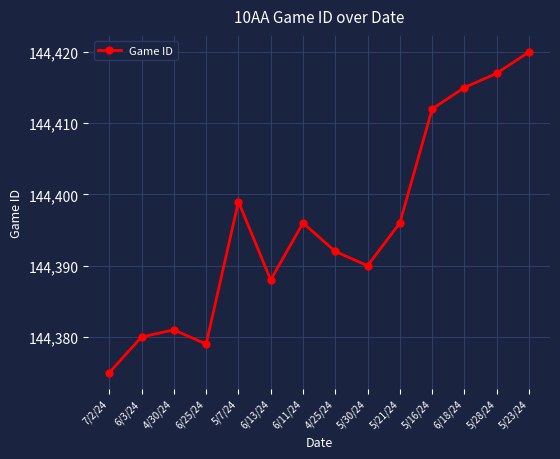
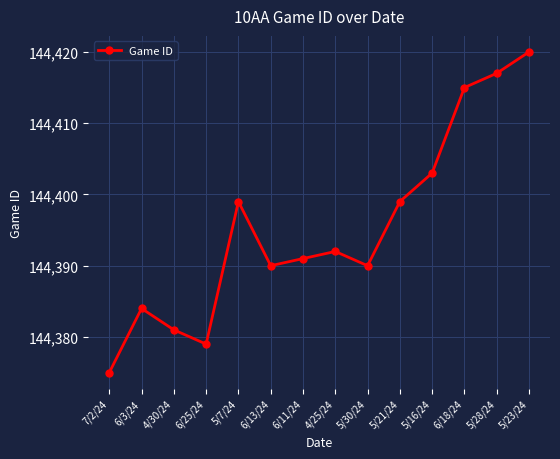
6/3/24: 144,380 -> 144,384
6/13/24: 144,388 -> 144,390
6/11/24: 144,396 -> 144,391
5/21/24: 144,396 -> 144,399
5/16/24: 144,412 -> 144,403
